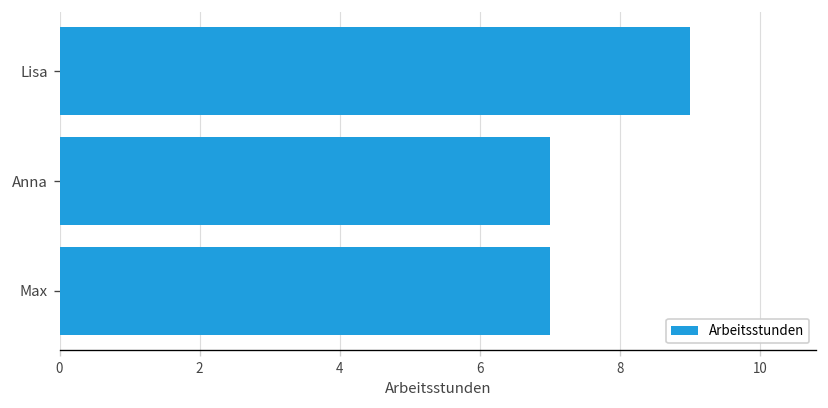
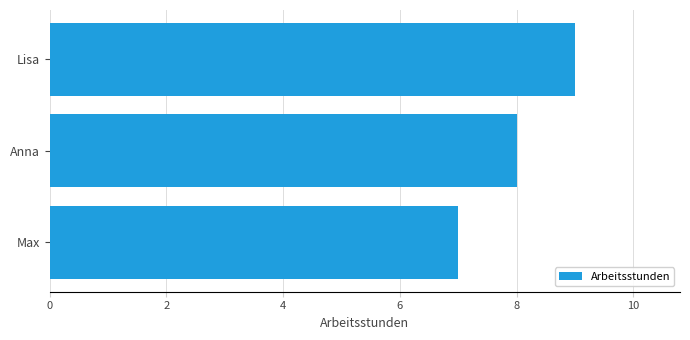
Anna: 7 -> 8
